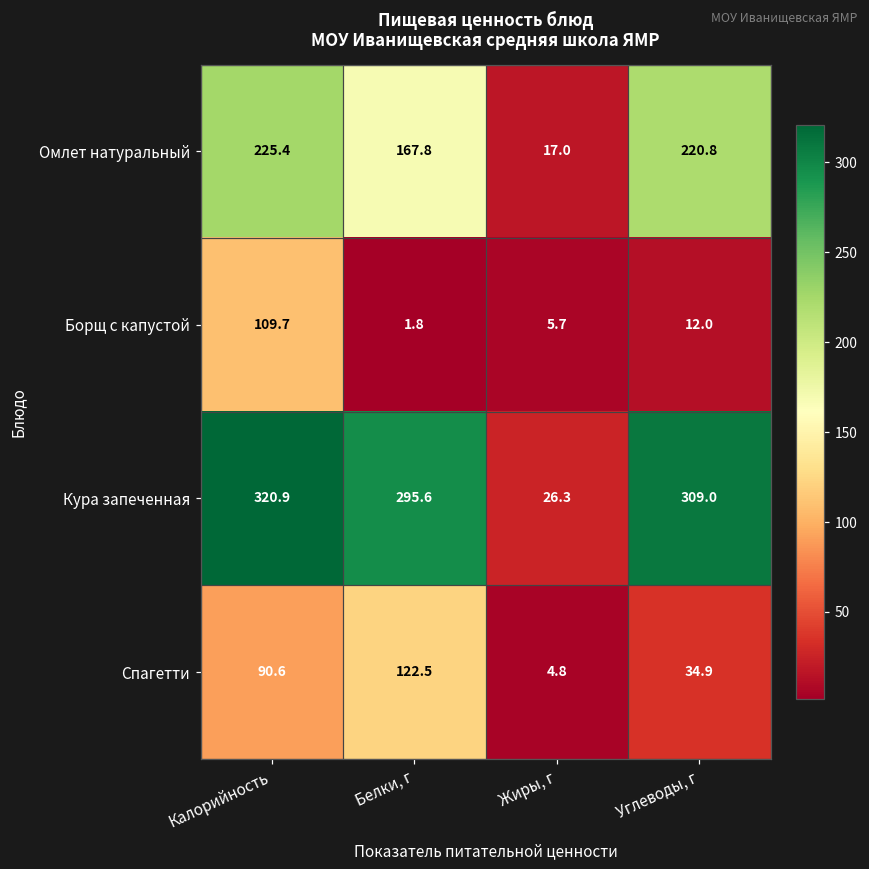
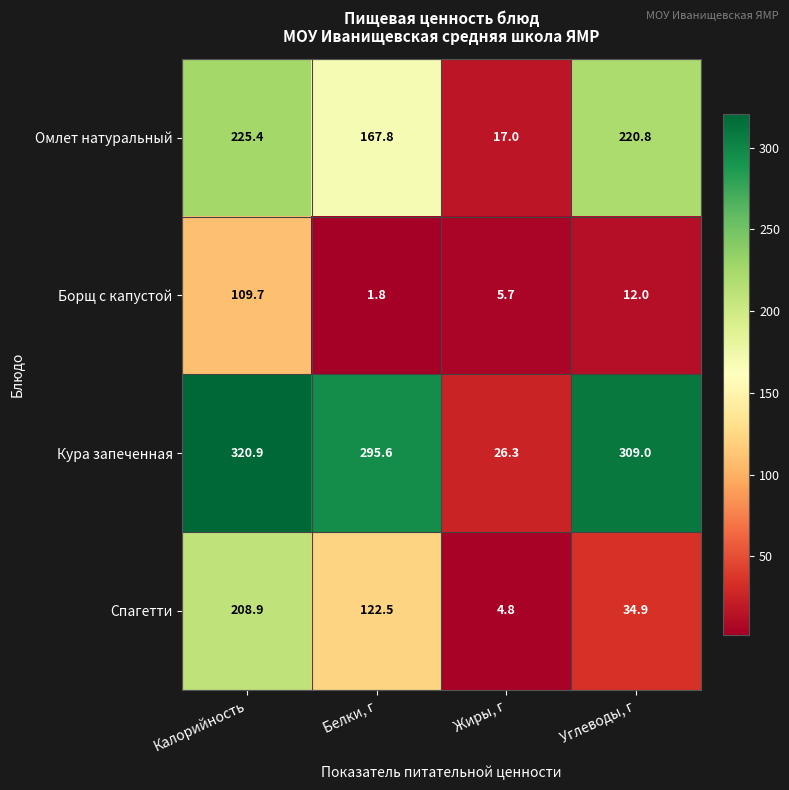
Спагетти, Калорийность: 90.6 -> 208.9
